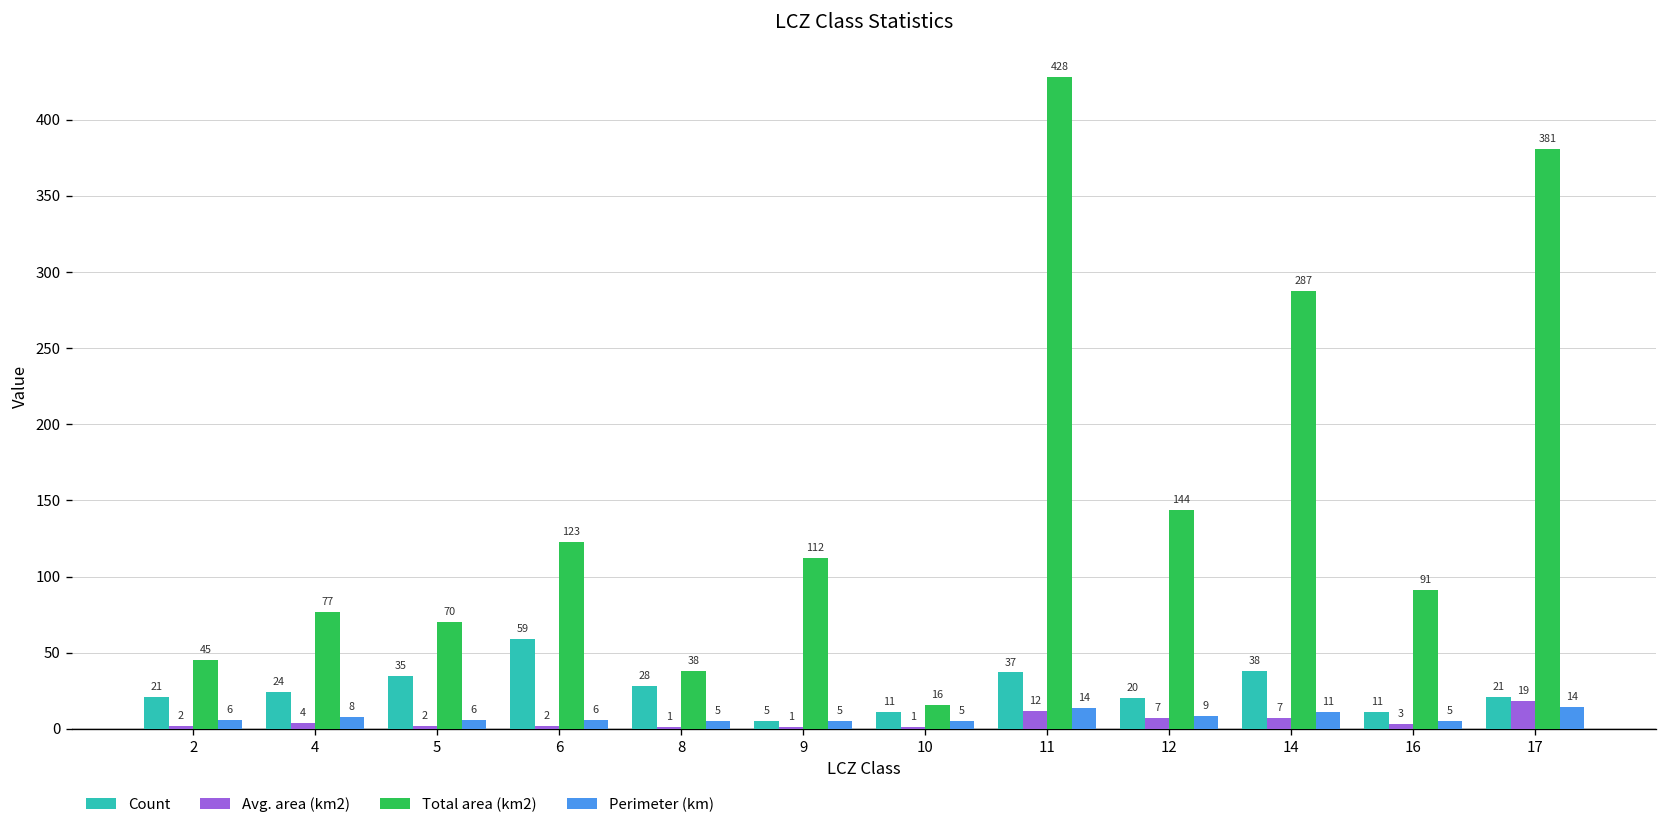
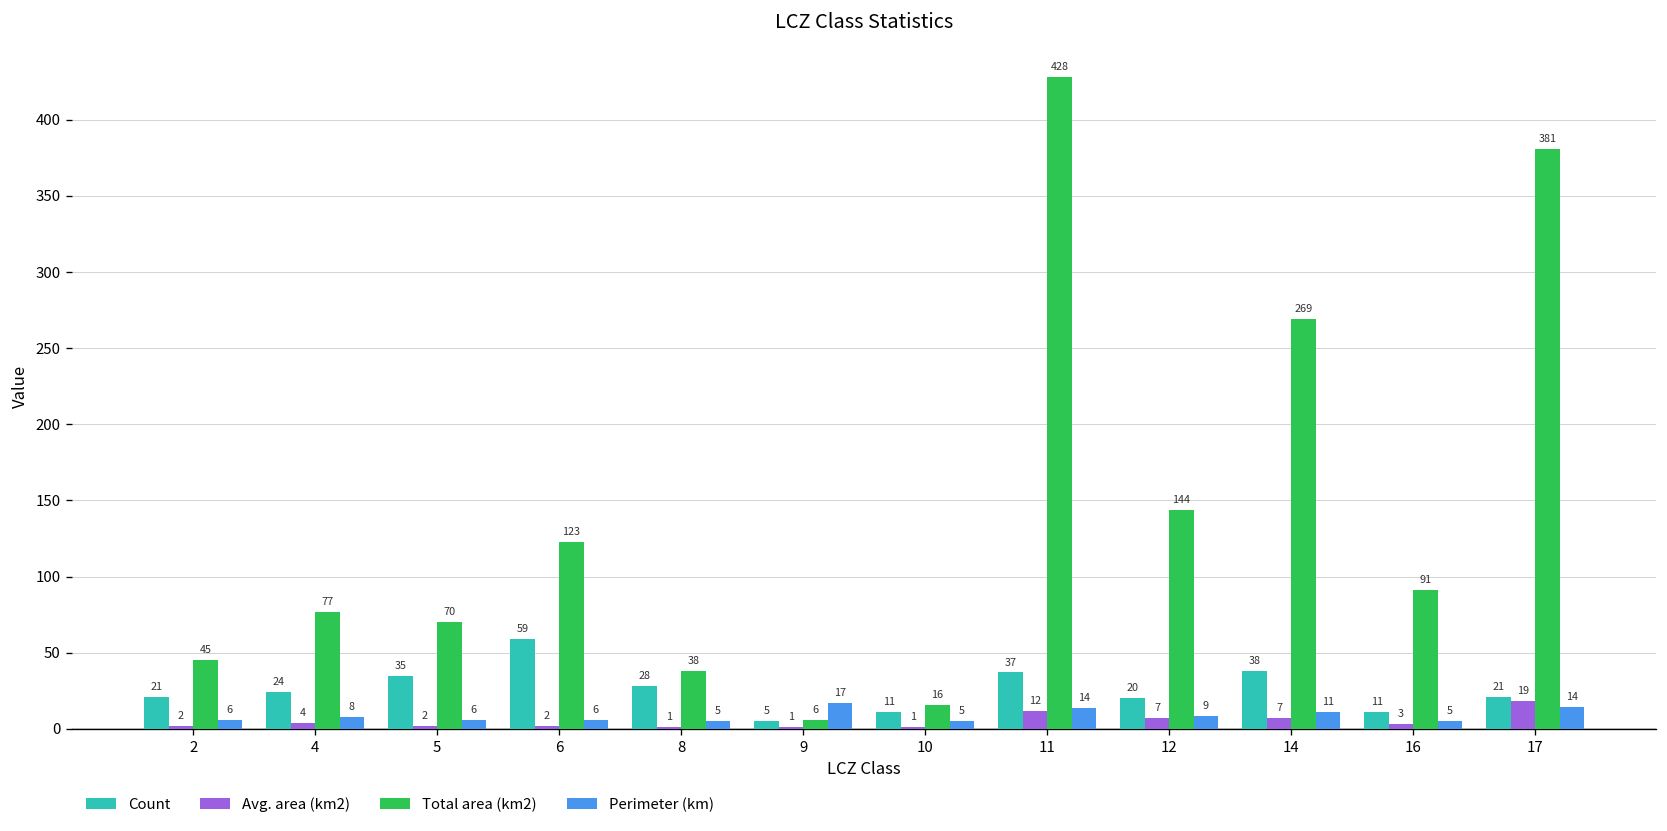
Total area (km2), 9: 112 -> 6
Perimeter (km), 9: 5 -> 17
Total area (km2), 14: 287 -> 269
